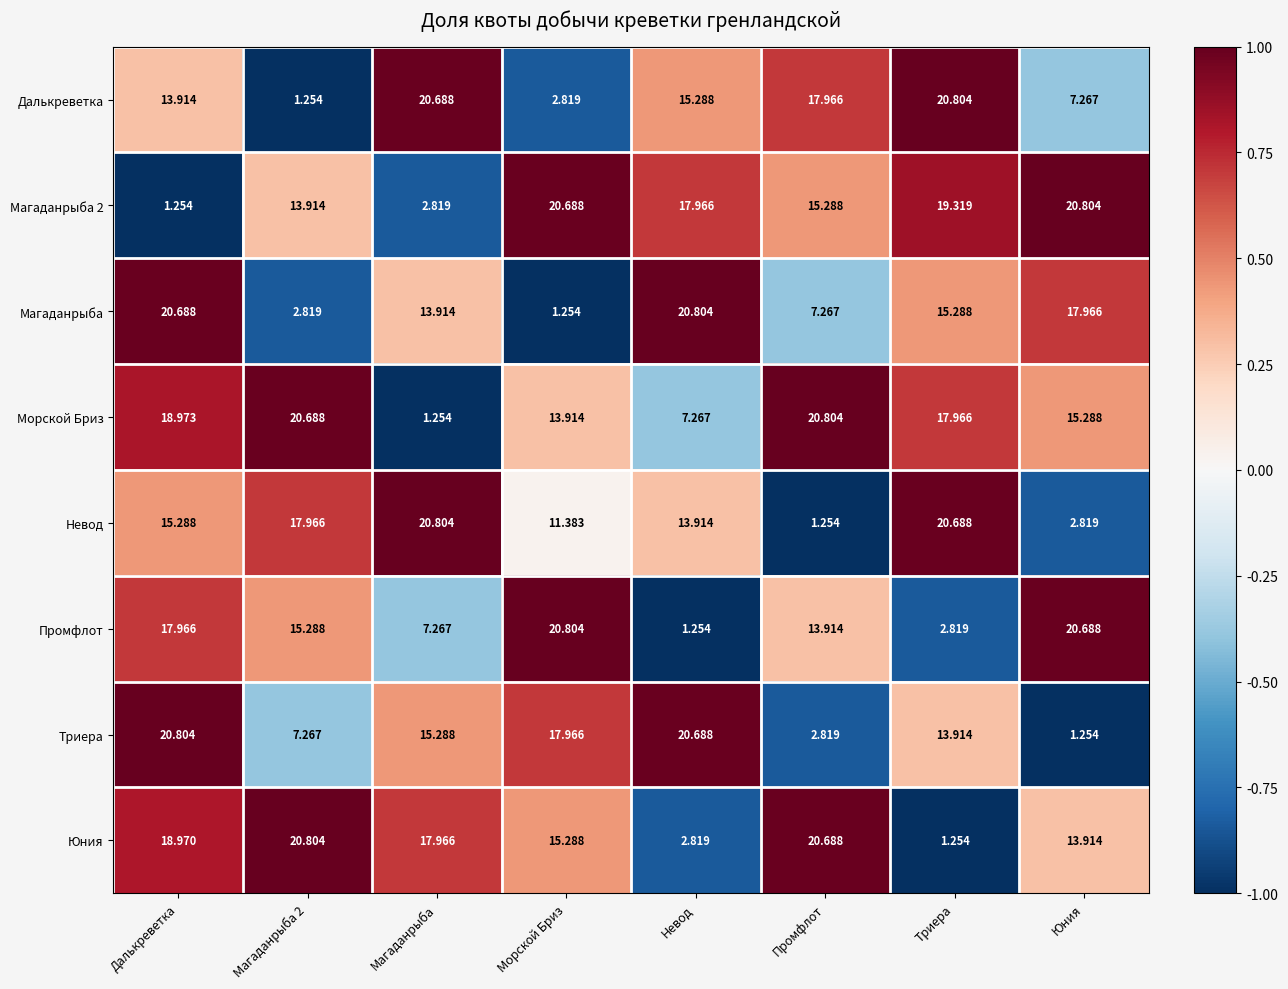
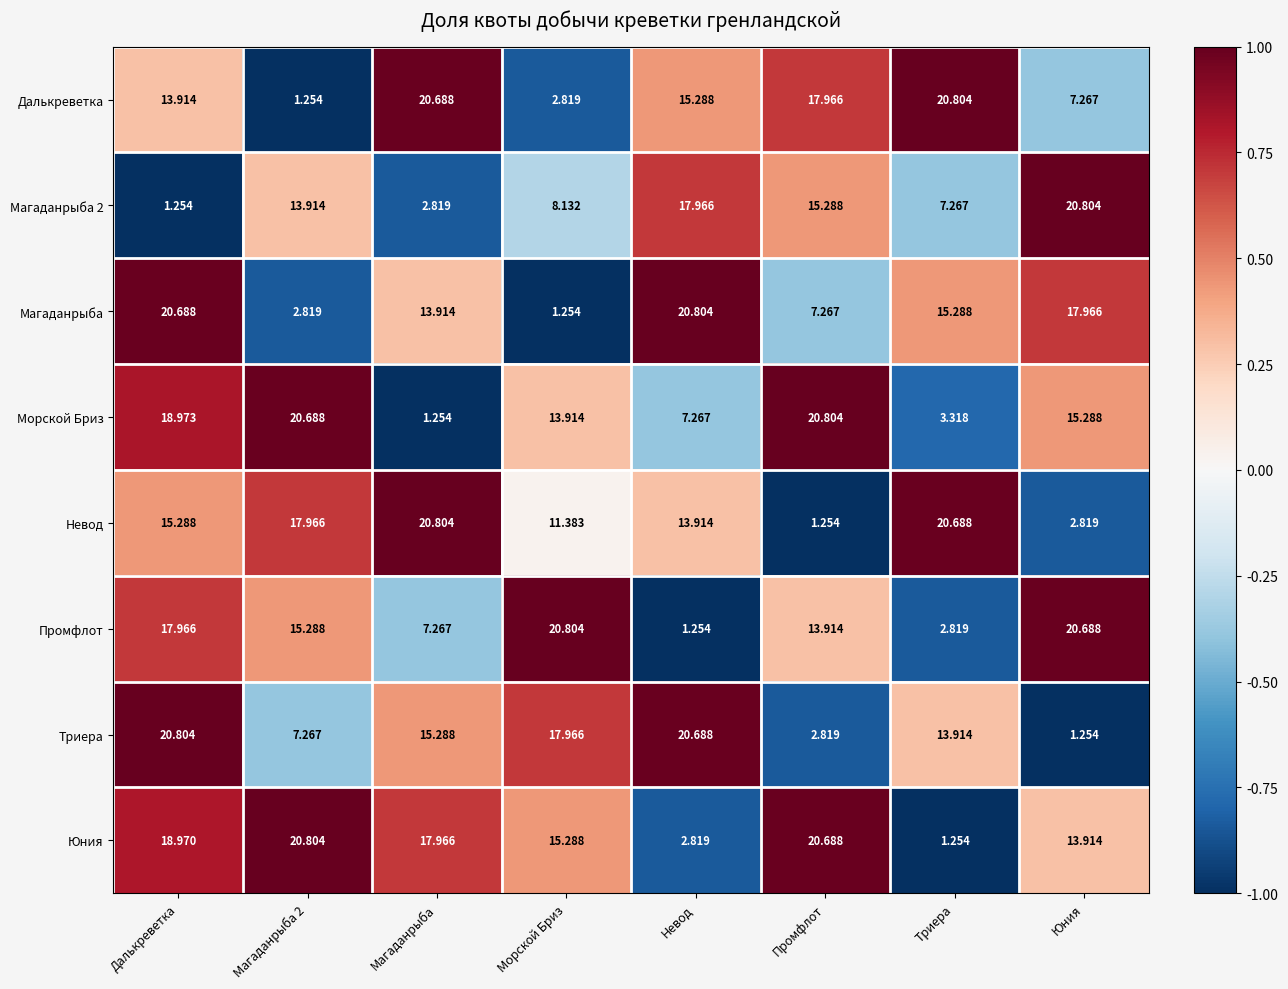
Магаданрыба 2, Морской Бриз: 20.688 -> 8.132
Магаданрыба 2, Триера: 19.319 -> 7.267
Морской Бриз, Триера: 17.966 -> 3.318
